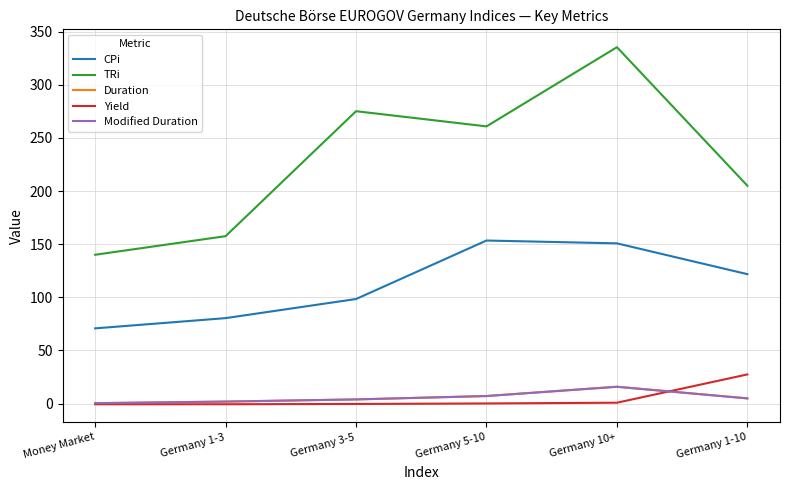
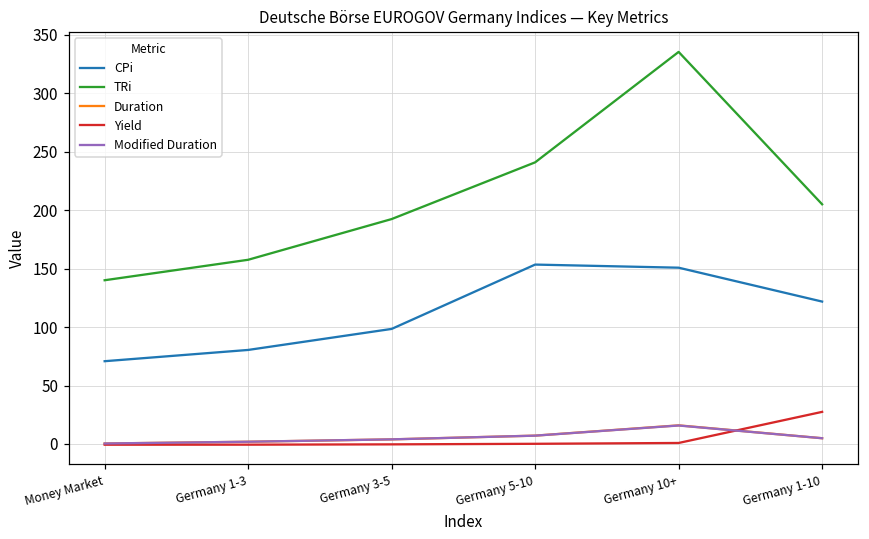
TRi, Germany 3-5: 275 -> 192
TRi, Germany 5-10: 261 -> 241
